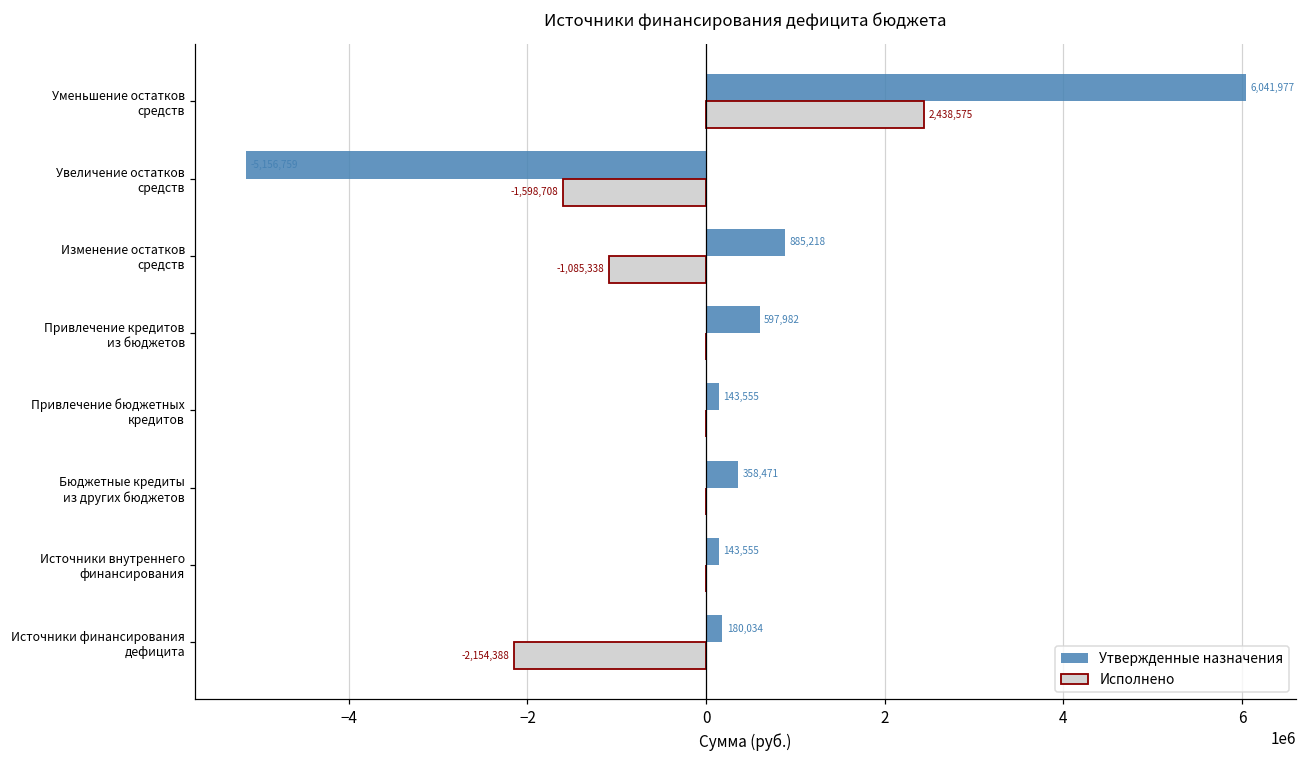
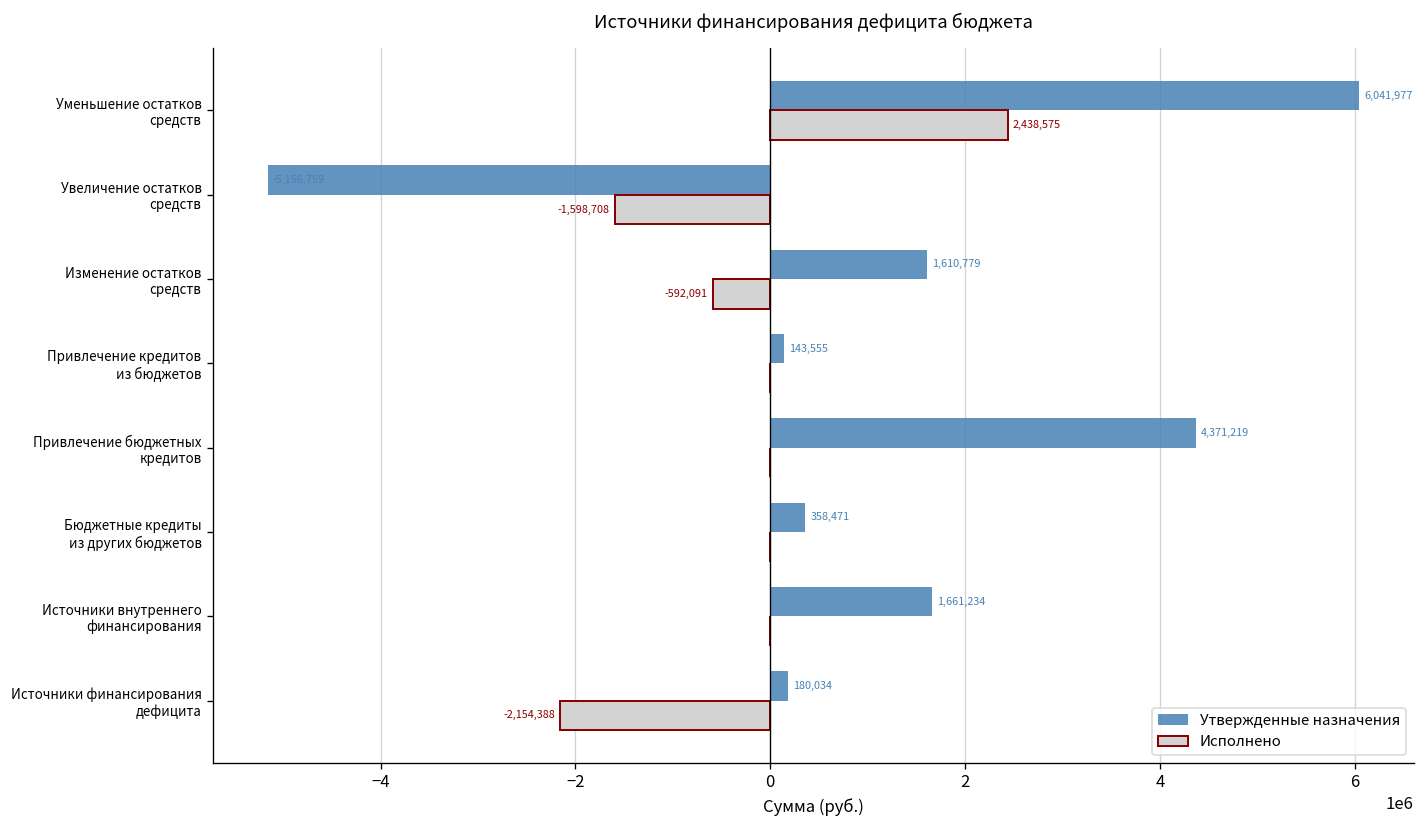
Утвержденные назначения, Изменение остатков средств: 885,218 -> 1,610,779
Исполнено, Изменение остатков средств: -1,085,338 -> -592,091
Утвержденные назначения, Привлечение кредитов из бюджетов: 597,982 -> 143,555
Утвержденные назначения, Привлечение бюджетных кредитов: 143,555 -> 4,371,219
Утвержденные назначения, Источники внутреннего финансирования: 143,555 -> 1,661,234
